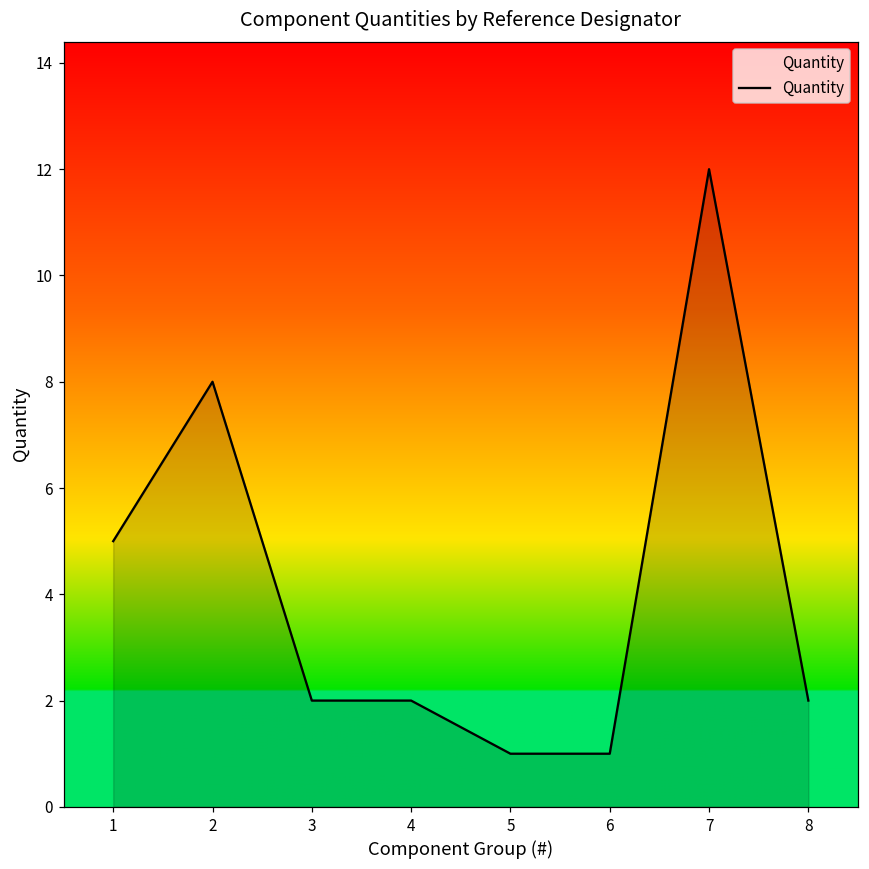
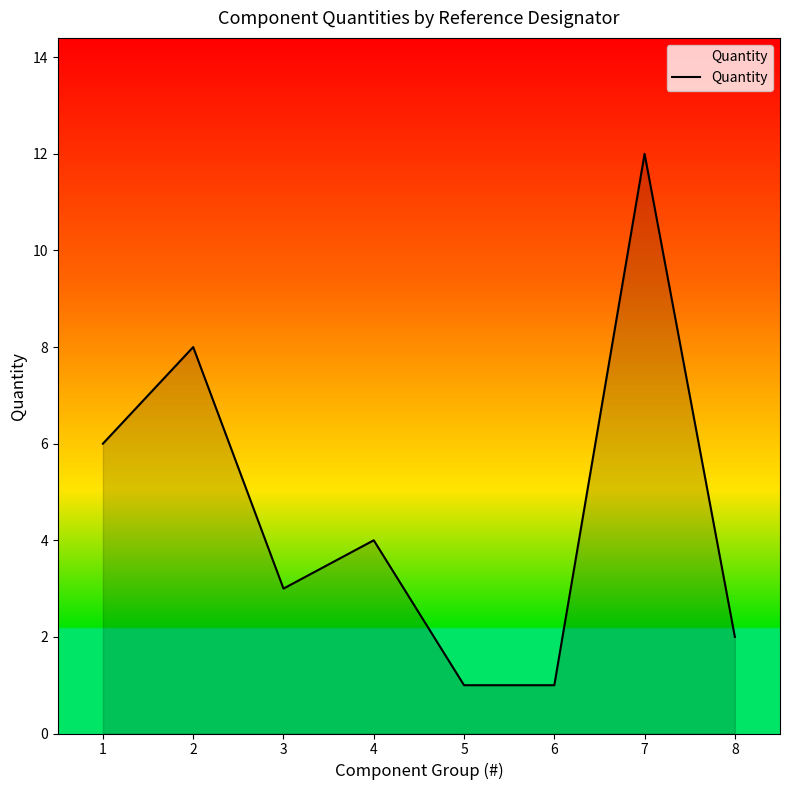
1: 5 -> 6
3: 2 -> 3
4: 2 -> 4
